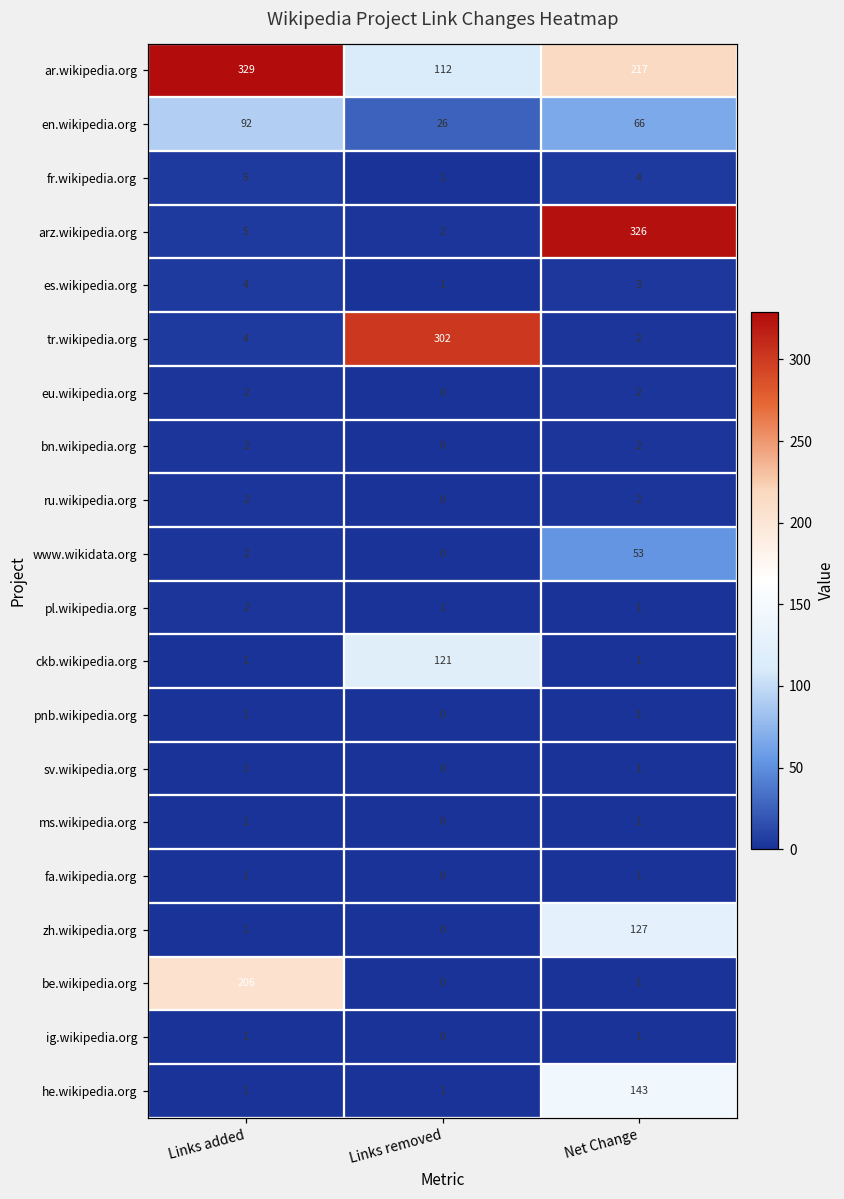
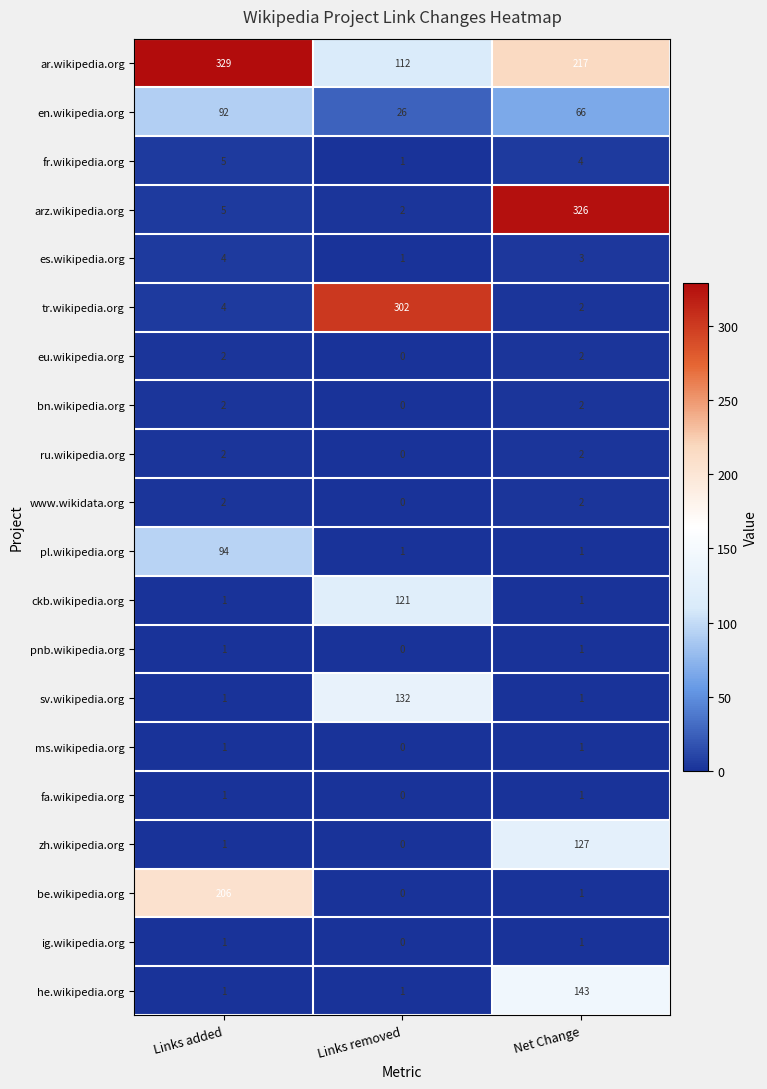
www.wikidata.org, Net Change: 53 -> 2
pl.wikipedia.org, Links added: 2 -> 94
sv.wikipedia.org, Links removed: 0 -> 132
